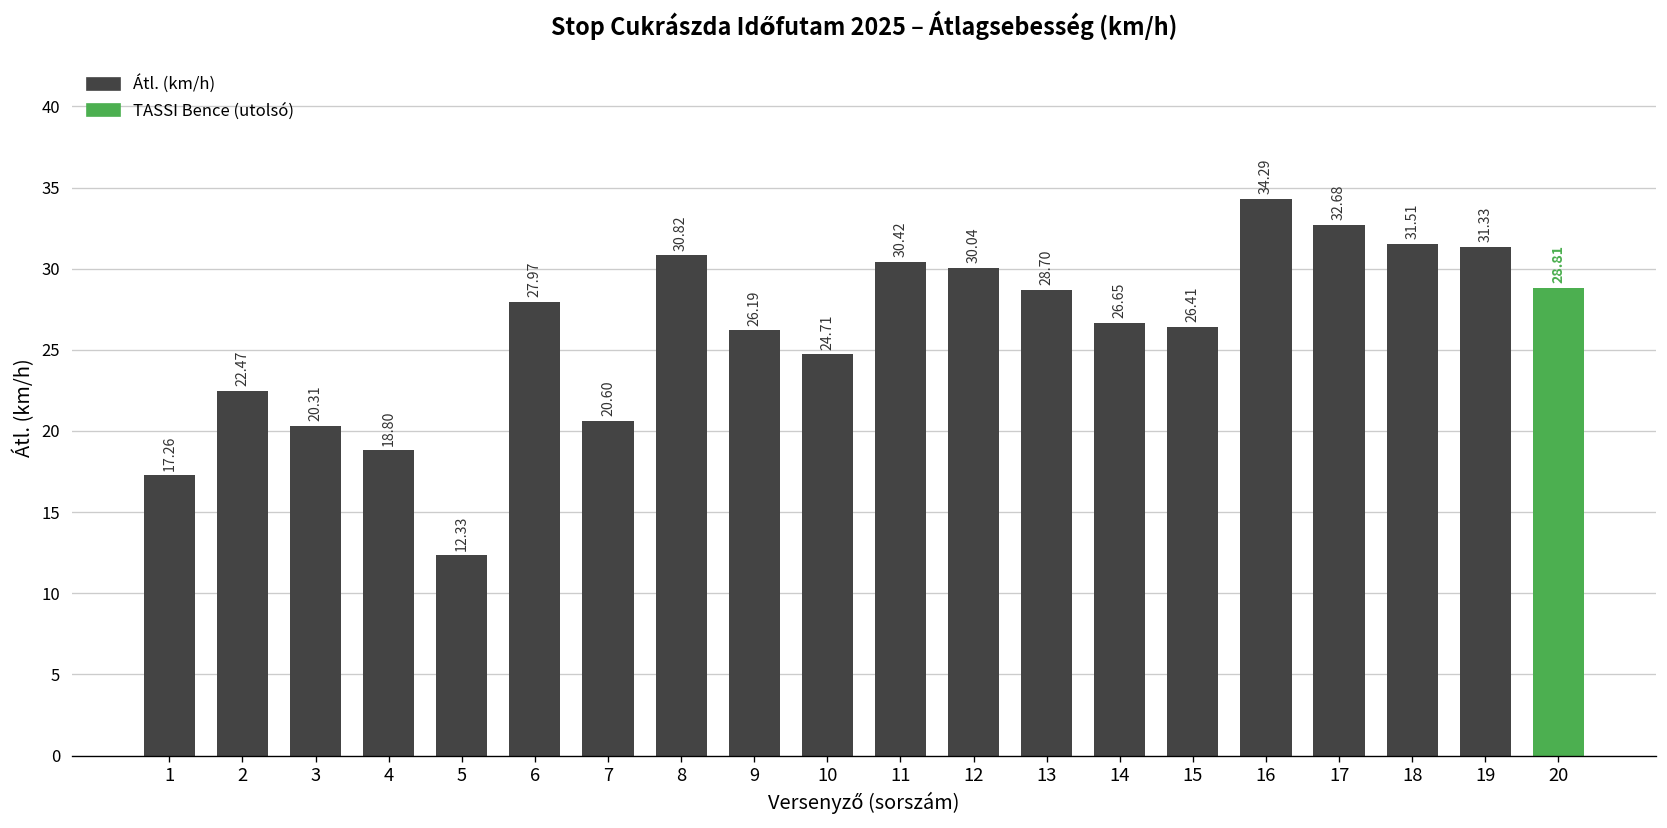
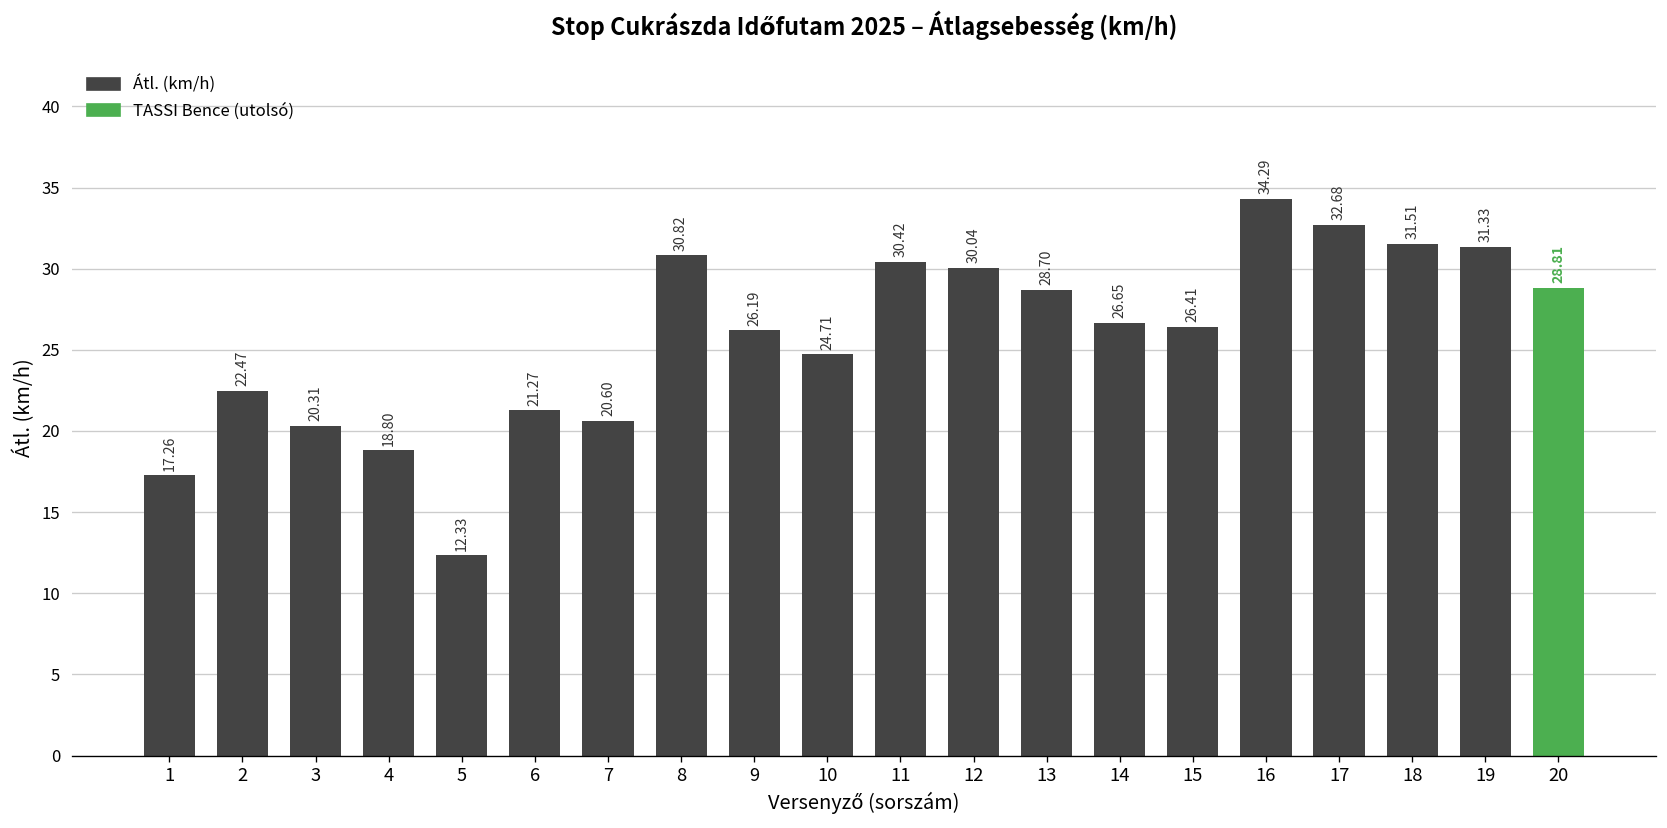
6: 27.97 -> 21.27
